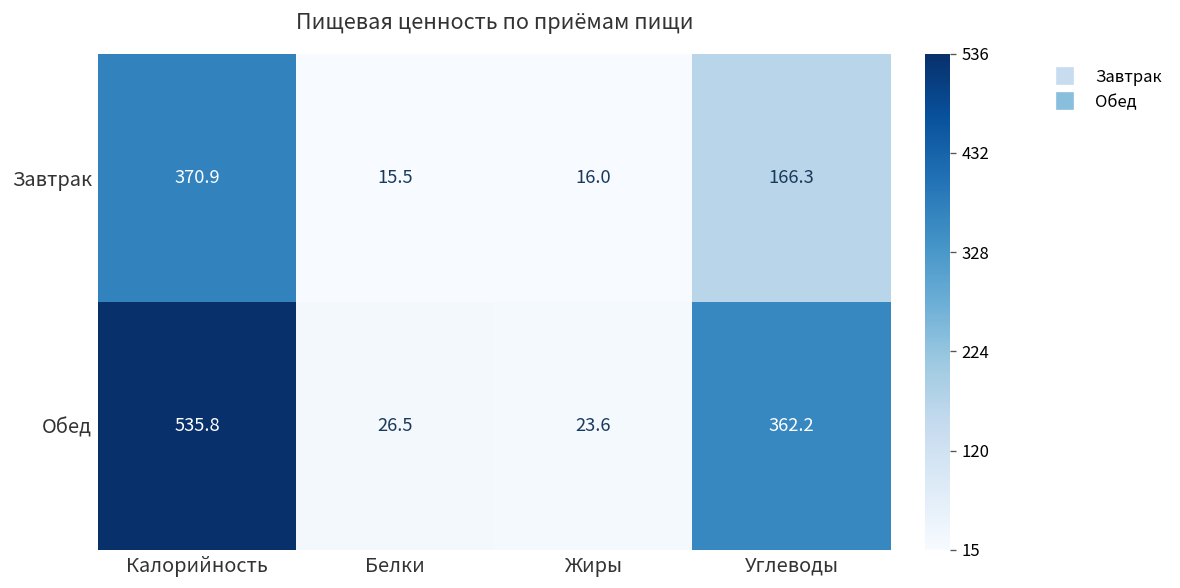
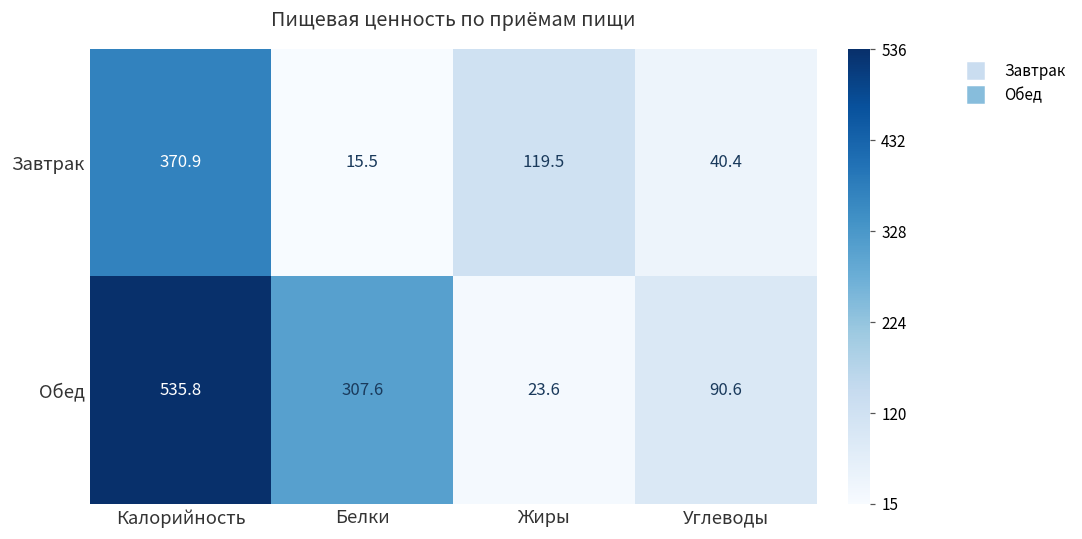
Завтрак, Жиры: 16.0 -> 119.5
Завтрак, Углеводы: 166.3 -> 40.4
Обед, Белки: 26.5 -> 307.6
Обед, Углеводы: 362.2 -> 90.6
